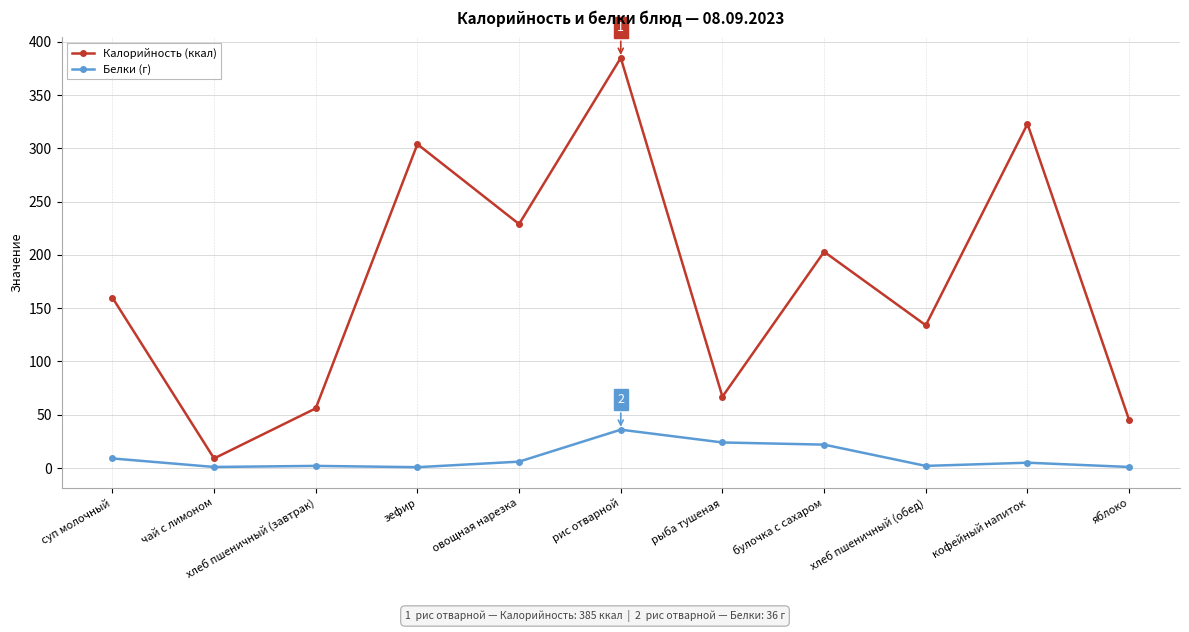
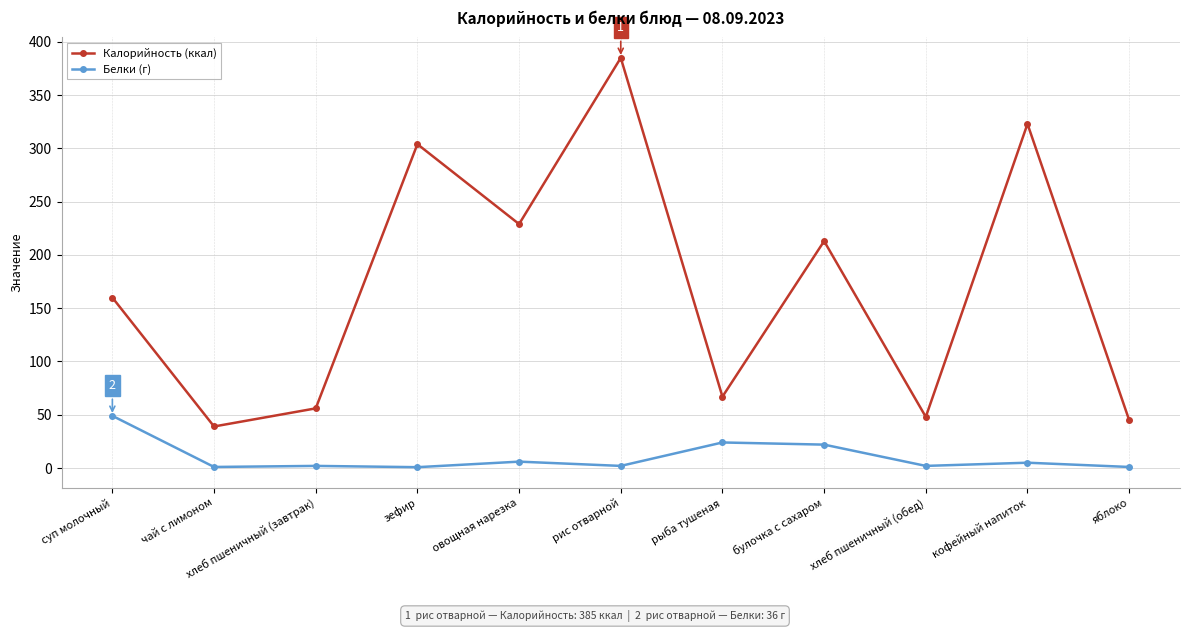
Белки (г), суп молочный: 9 -> 49
Калорийность (ккал), чай с лимоном: 9 -> 39
Белки (г), рис отварной: 36 -> 2
Калорийность (ккал), булочка с сахаром: 203 -> 213
Калорийность (ккал), хлеб пшеничный (обед): 134 -> 48
